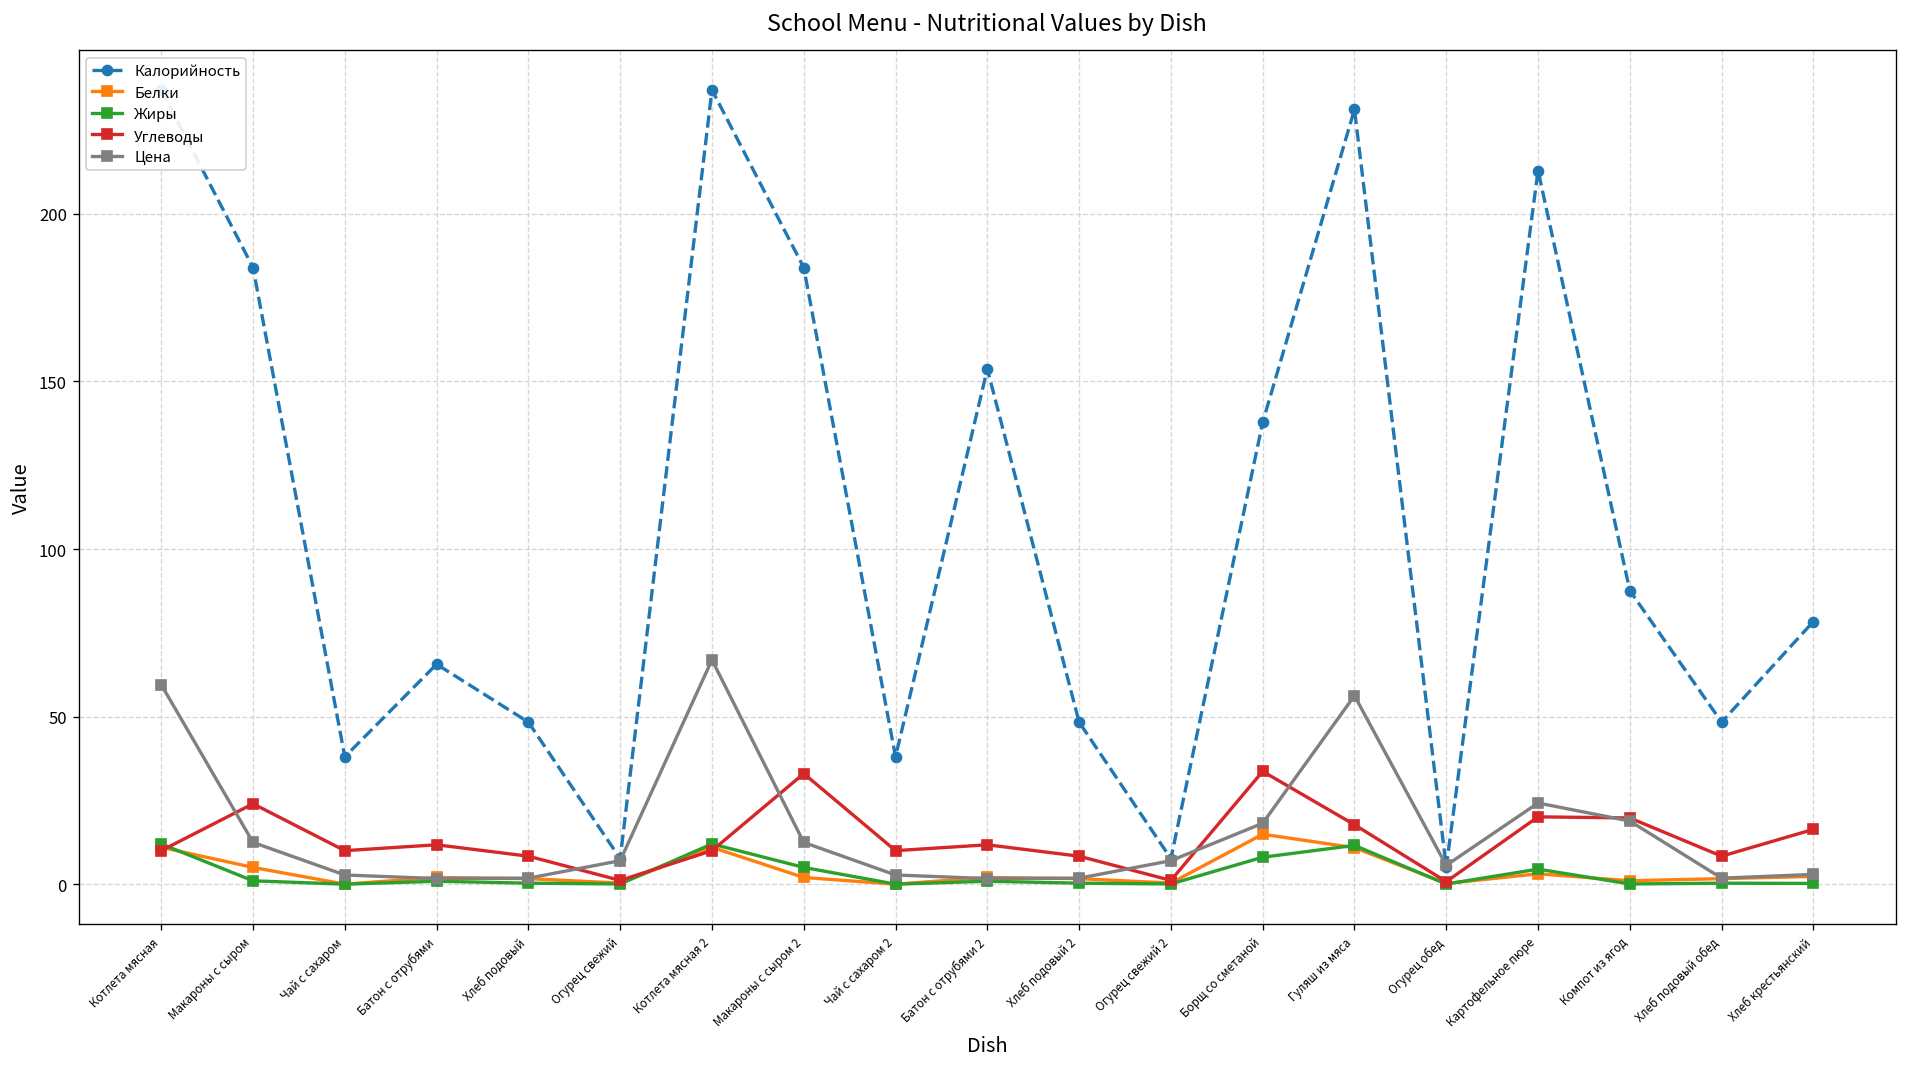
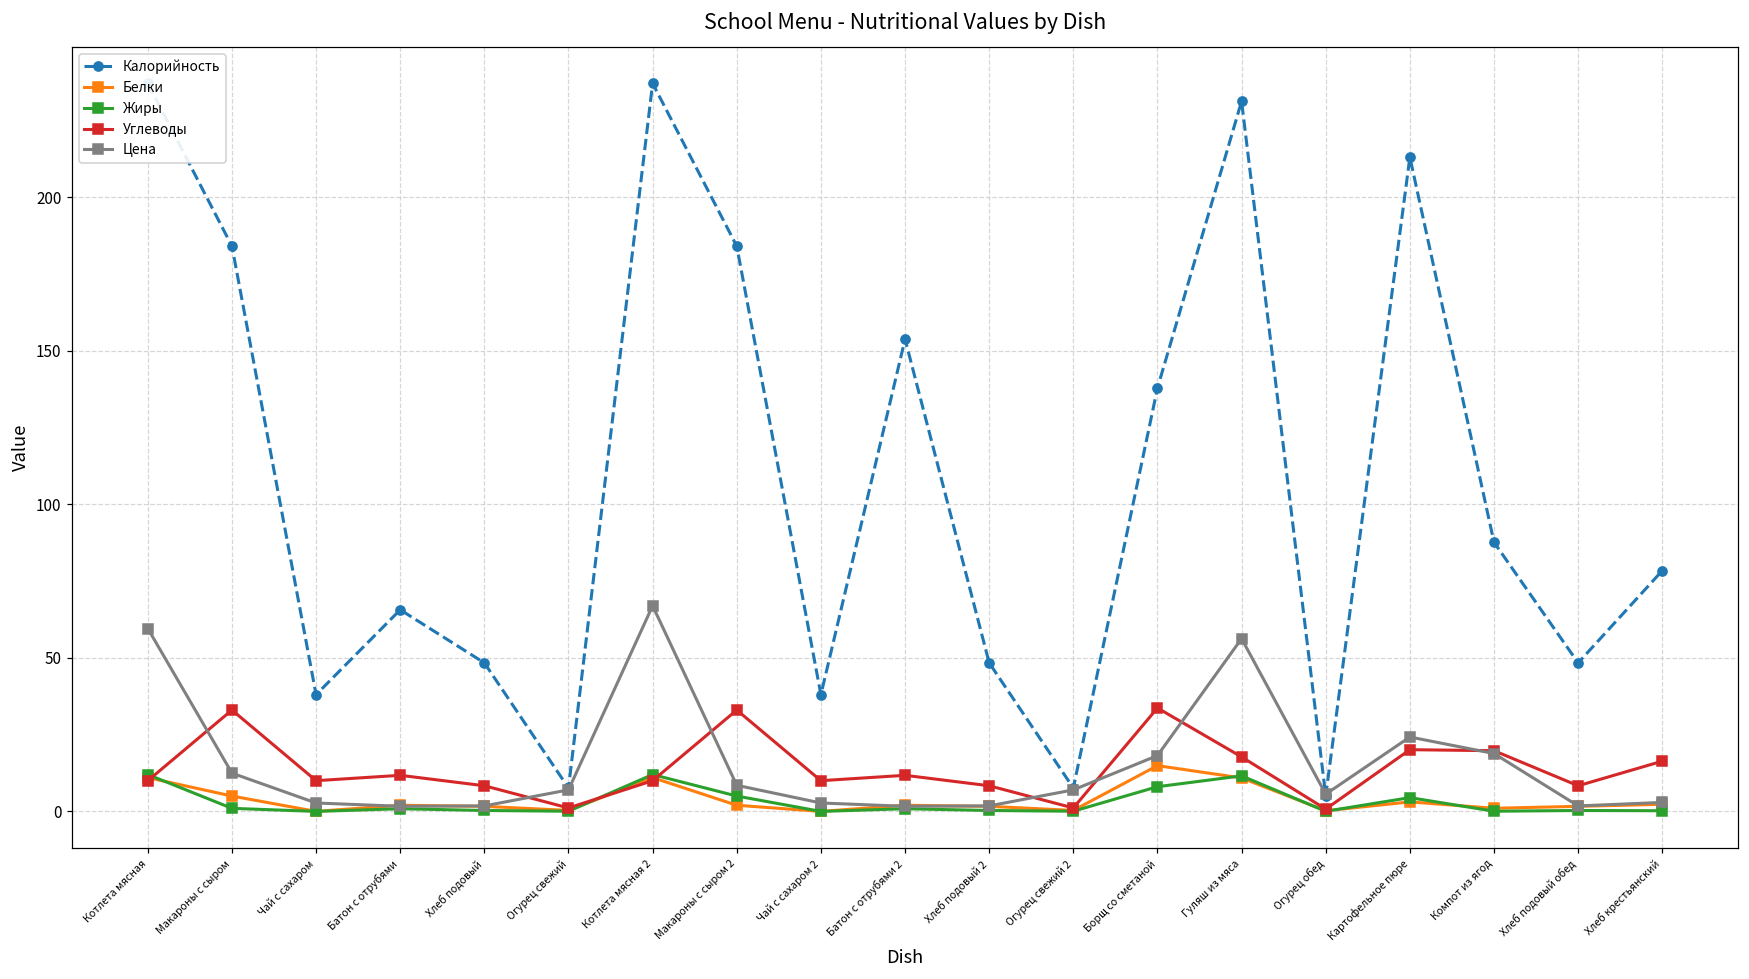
Углеводы, Макароны с сыром: 24 -> 33
Цена, Макароны с сыром 2: 12 -> 9
